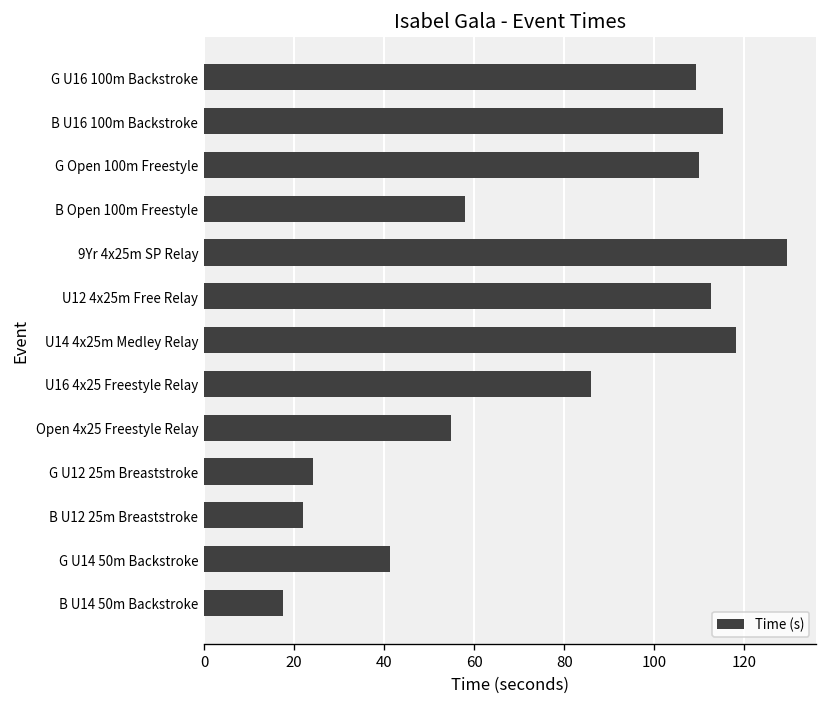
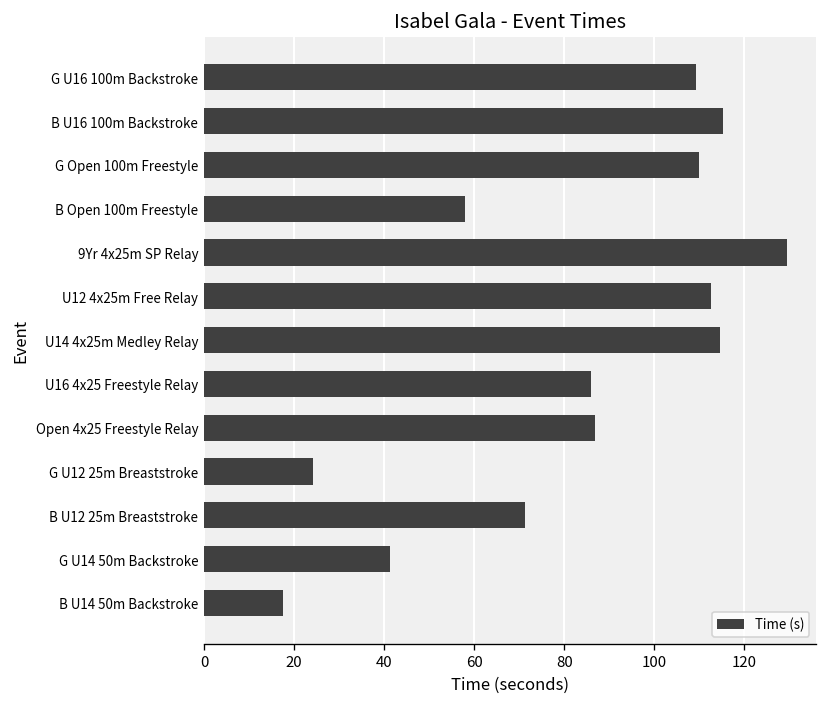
U14 4x25m Medley Relay: 118 -> 114
Open 4x25 Freestyle Relay: 55 -> 87
B U12 25m Breaststroke: 22 -> 71
